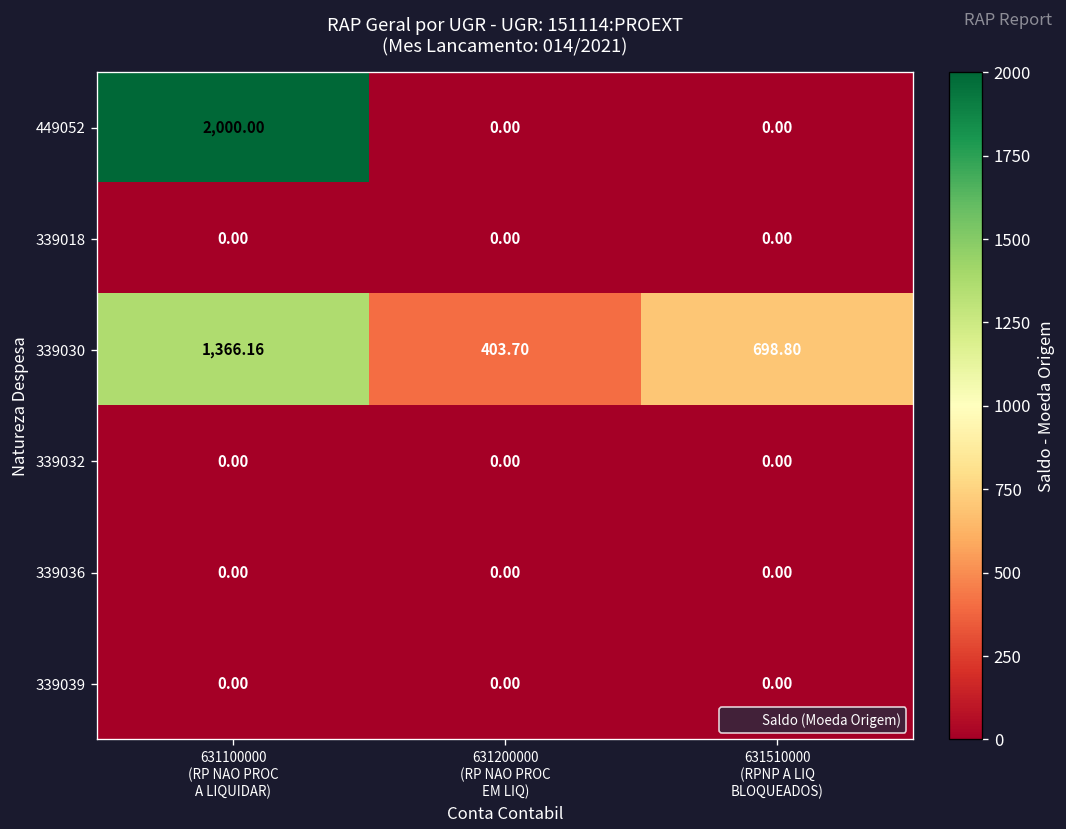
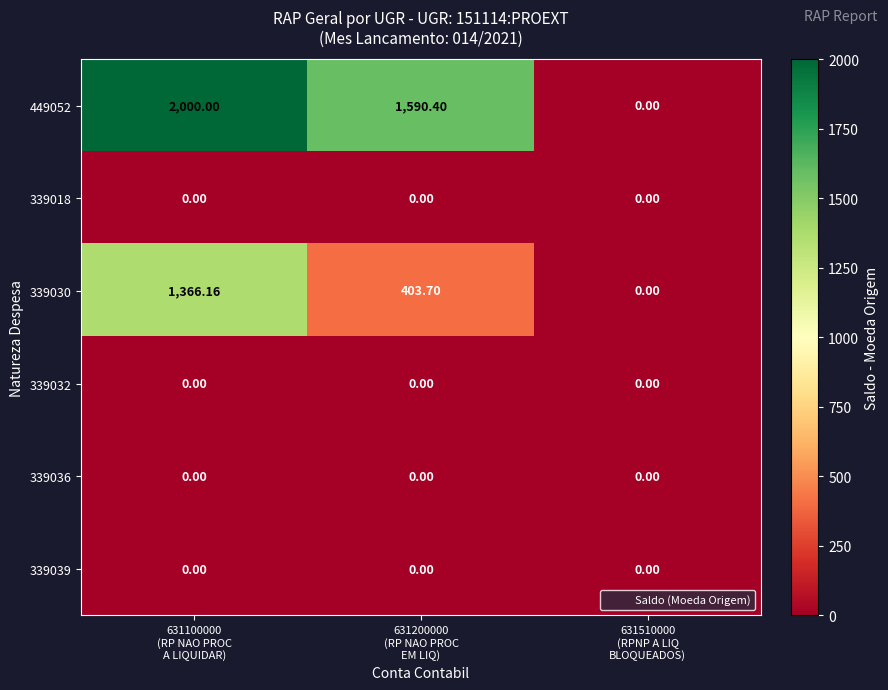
449052, 631200000 (RP NAO PROC EM LIQ): 0.00 -> 1,590.40
339030, 631510000 (RPNP A LIQ BLOQUEADOS): 698.80 -> 0.00
